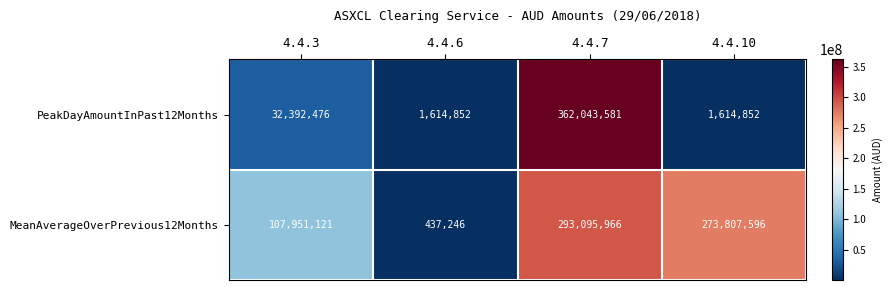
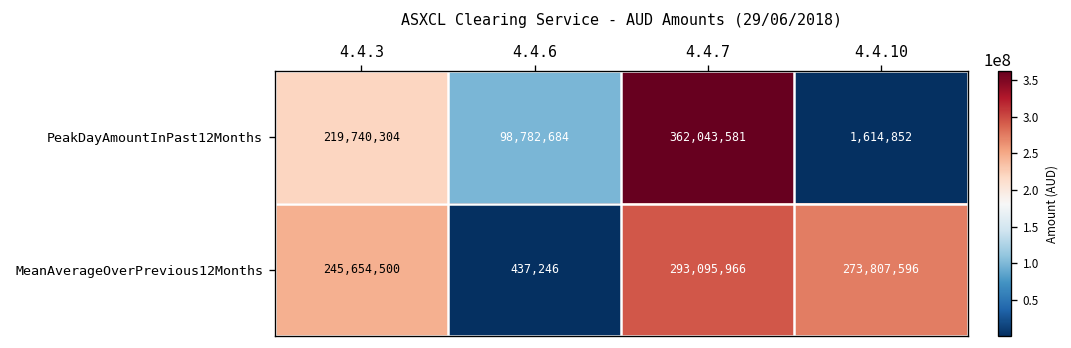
PeakDayAmountInPast12Months, 4.4.3: 32,392,476 -> 219,740,304
PeakDayAmountInPast12Months, 4.4.6: 1,614,852 -> 98,782,684
MeanAverageOverPrevious12Months, 4.4.3: 107,951,121 -> 245,654,500
